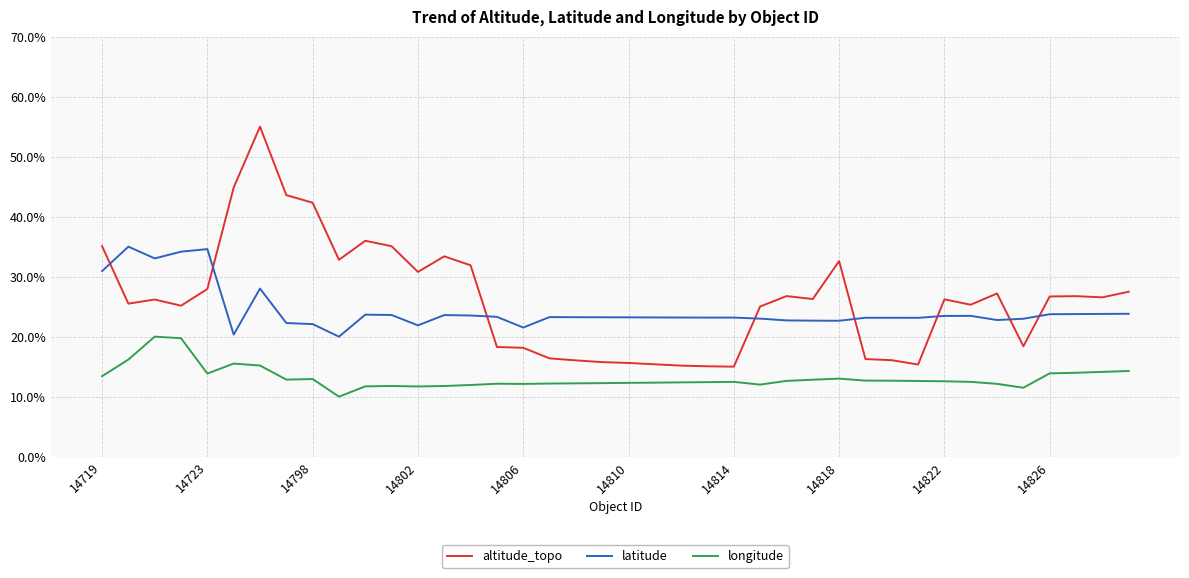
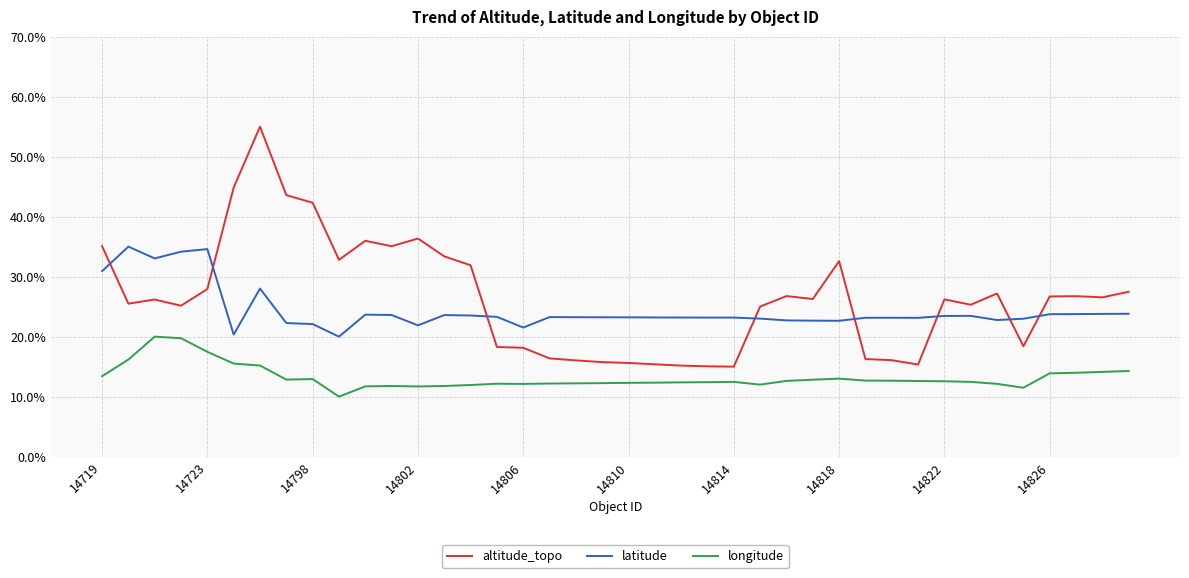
longitude, 14723: 14% -> 17%
altitude_topo, 14802: 31% -> 36%
